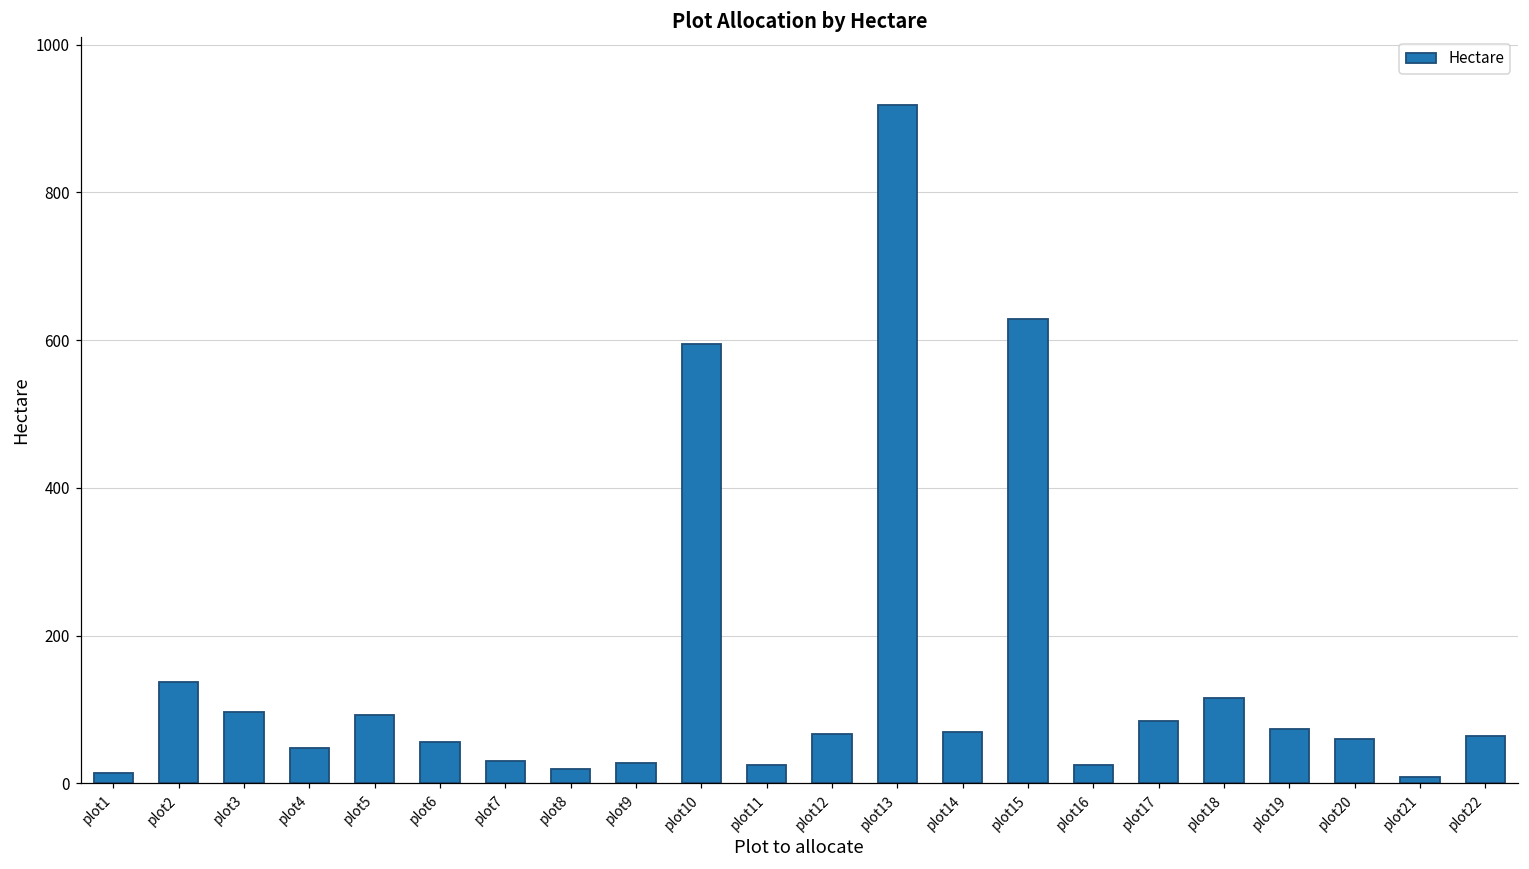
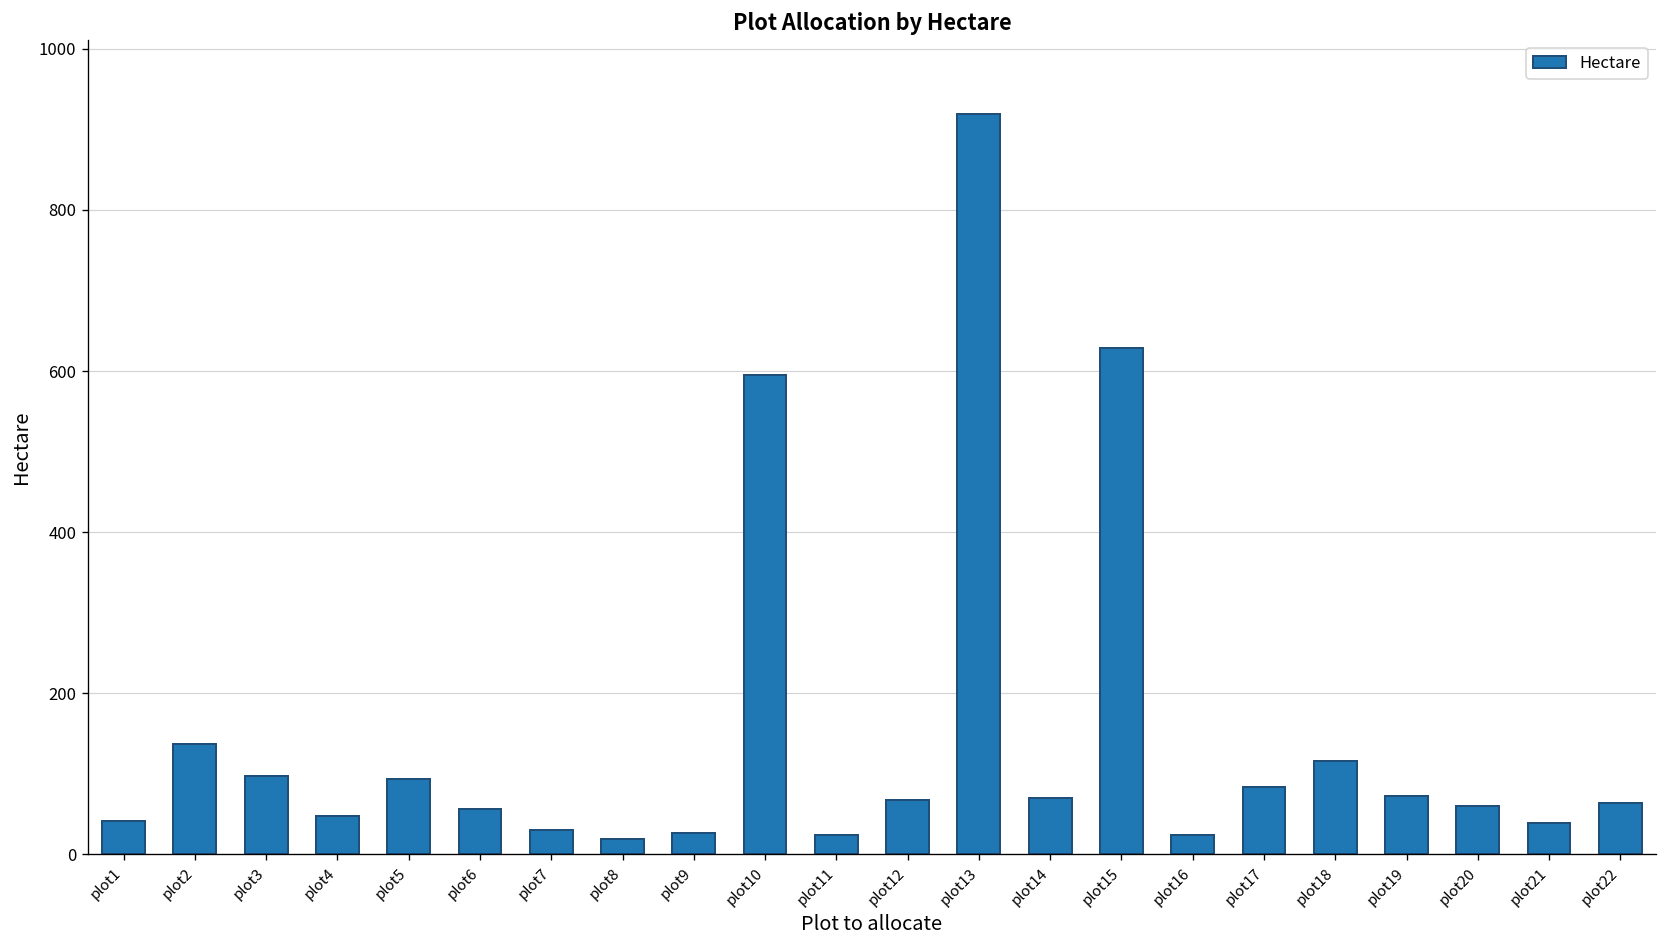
plot1: 10 -> 40
plot21: 10 -> 40
